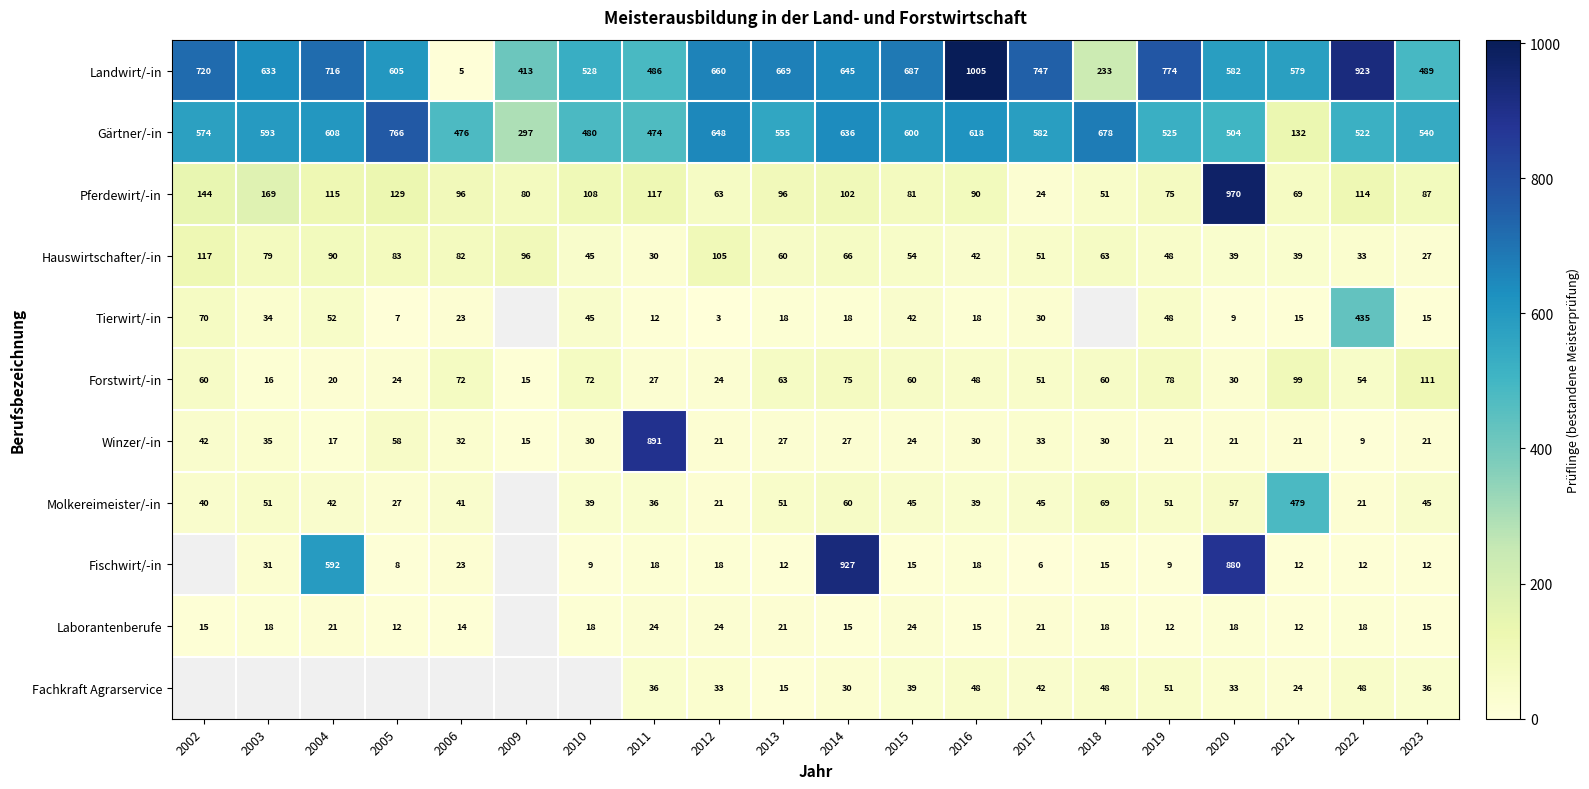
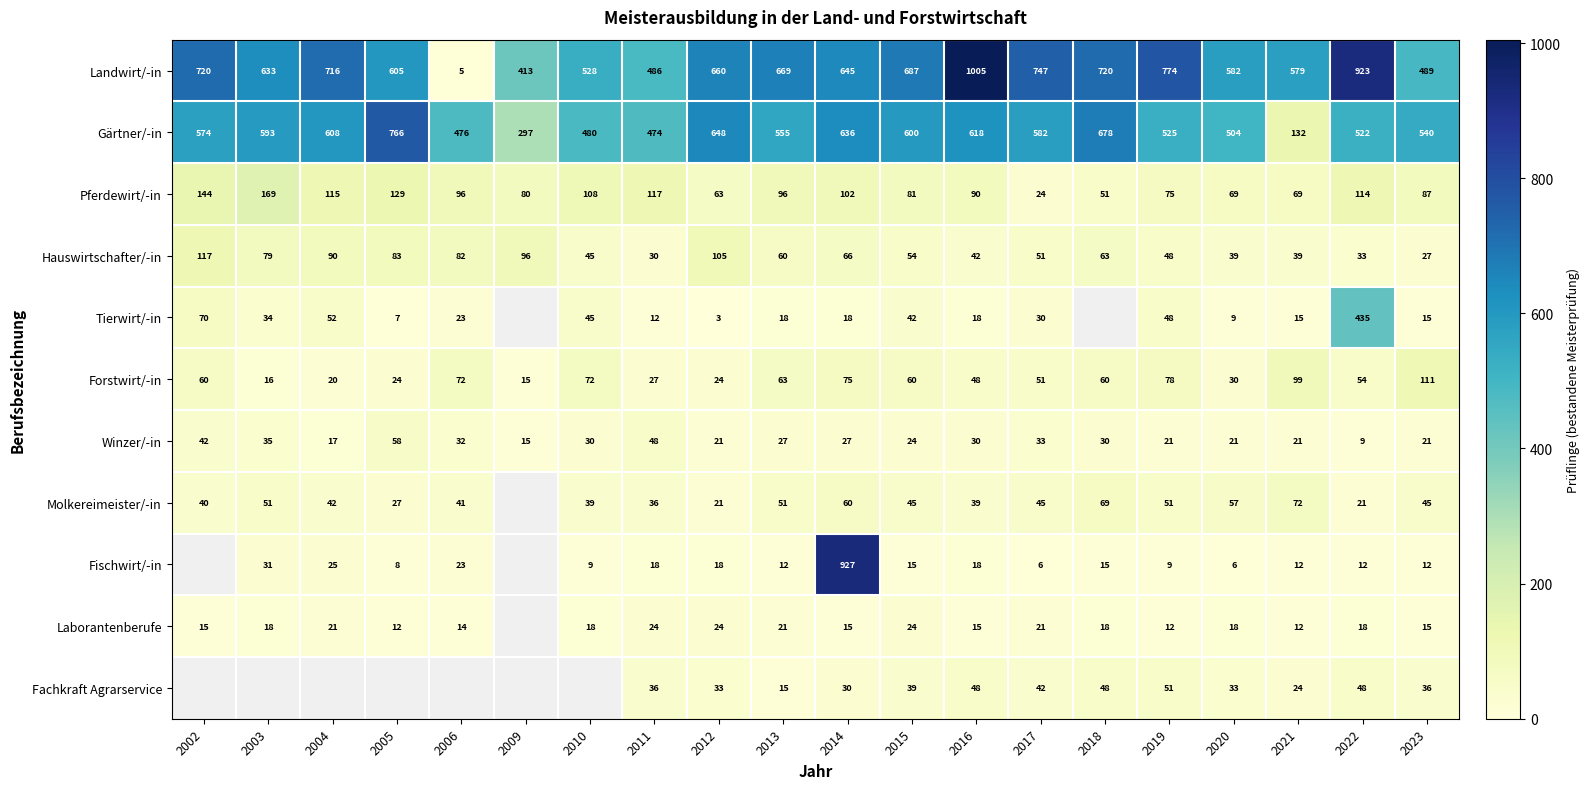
Landwirt/-in, 2018: 233 -> 720
Pferdewirt/-in, 2020: 970 -> 69
Winzer/-in, 2011: 891 -> 48
Molkereimeister/-in, 2021: 479 -> 72
Fischwirt/-in, 2004: 592 -> 25
Fischwirt/-in, 2020: 880 -> 6
